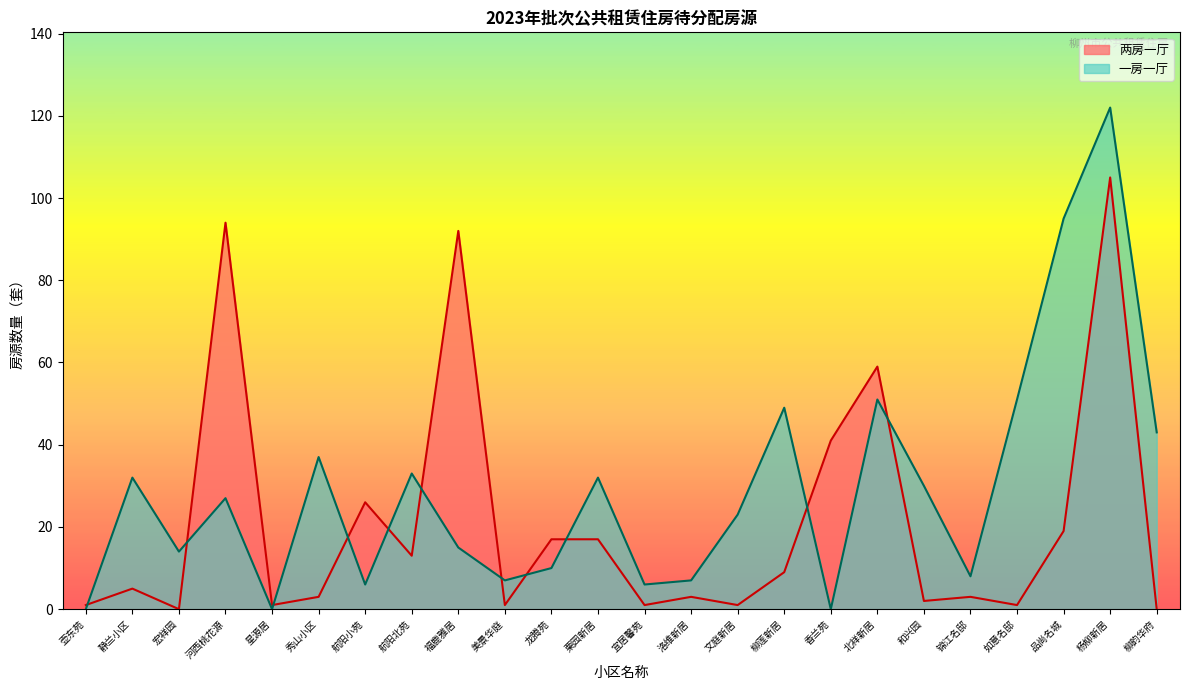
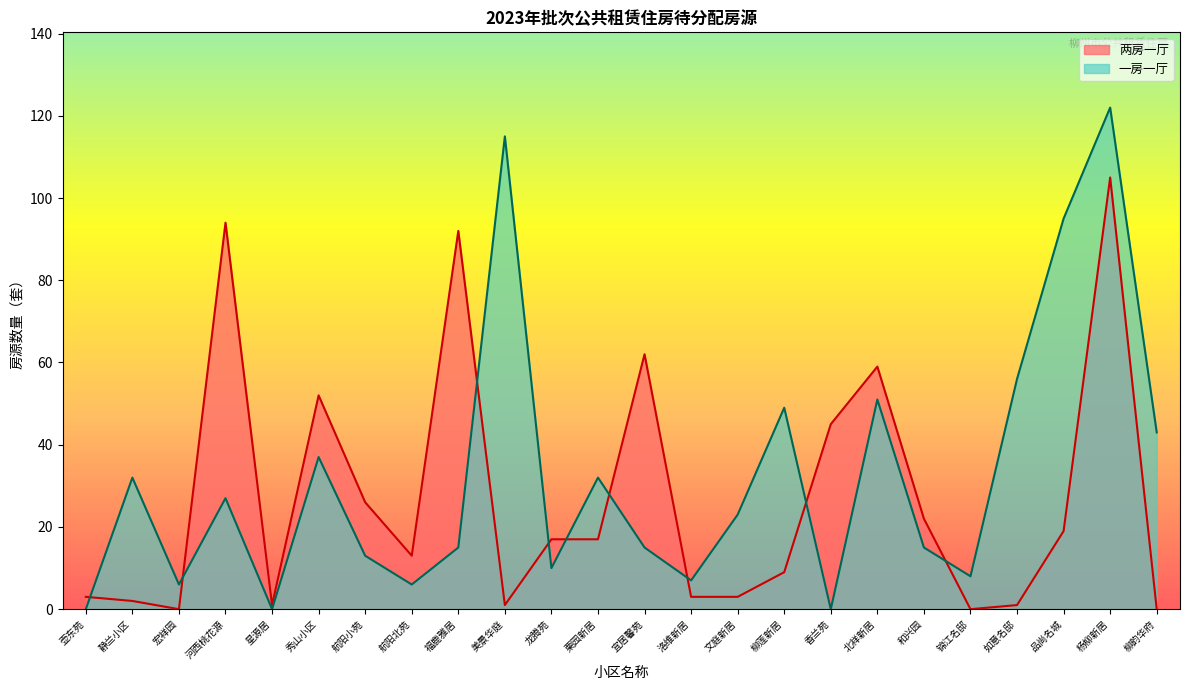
两房一厅, 壶东苑: 1 -> 3
两房一厅, 静兰小区: 5 -> 2
一房一厅, 宏祥园: 14 -> 6
两房一厅, 秀山小区: 3 -> 52
一房一厅, 航阳小苑: 6 -> 13
一房一厅, 航阳北苑: 33 -> 6
一房一厅, 美景华庭: 7 -> 115
两房一厅, 宜居馨苑: 1 -> 62
一房一厅, 宜居馨苑: 6 -> 15
两房一厅, 文庭新居: 1 -> 3
两房一厅, 香兰苑: 41 -> 45
两房一厅, 和兴园: 2 -> 22
一房一厅, 和兴园: 30 -> 15
两房一厅, 锦江名邸: 3 -> 0
一房一厅, 如意名邸: 51 -> 56
